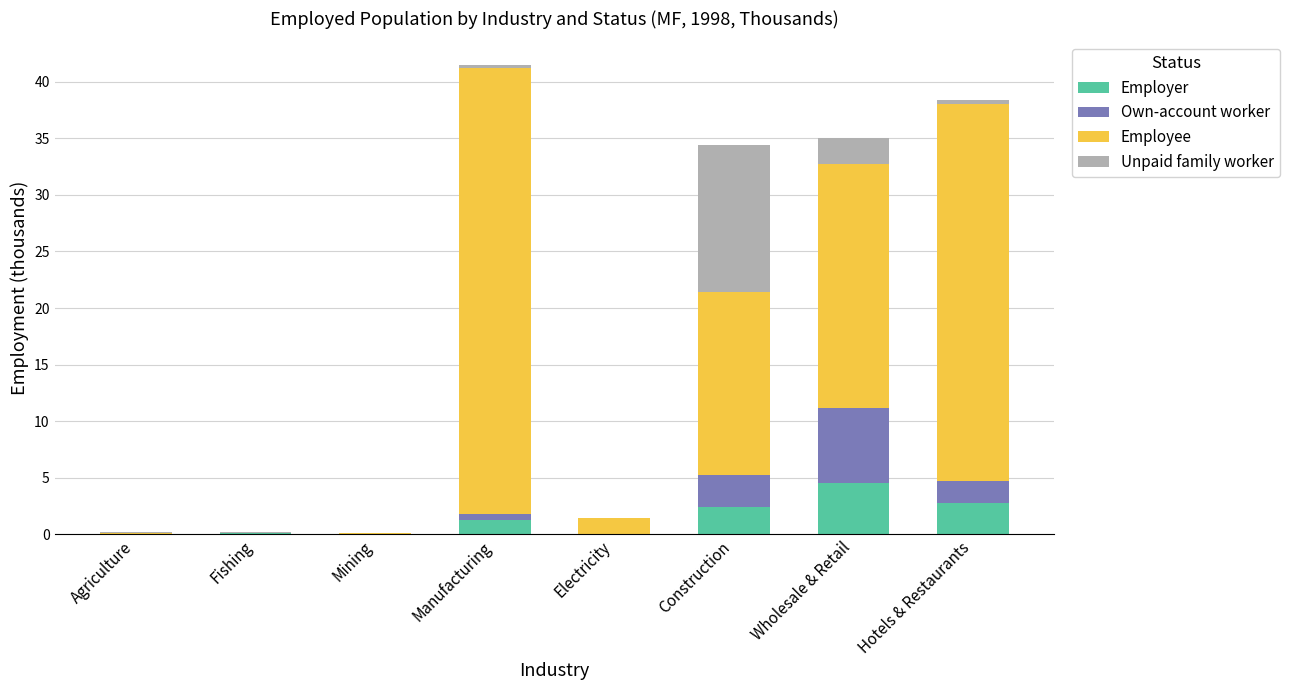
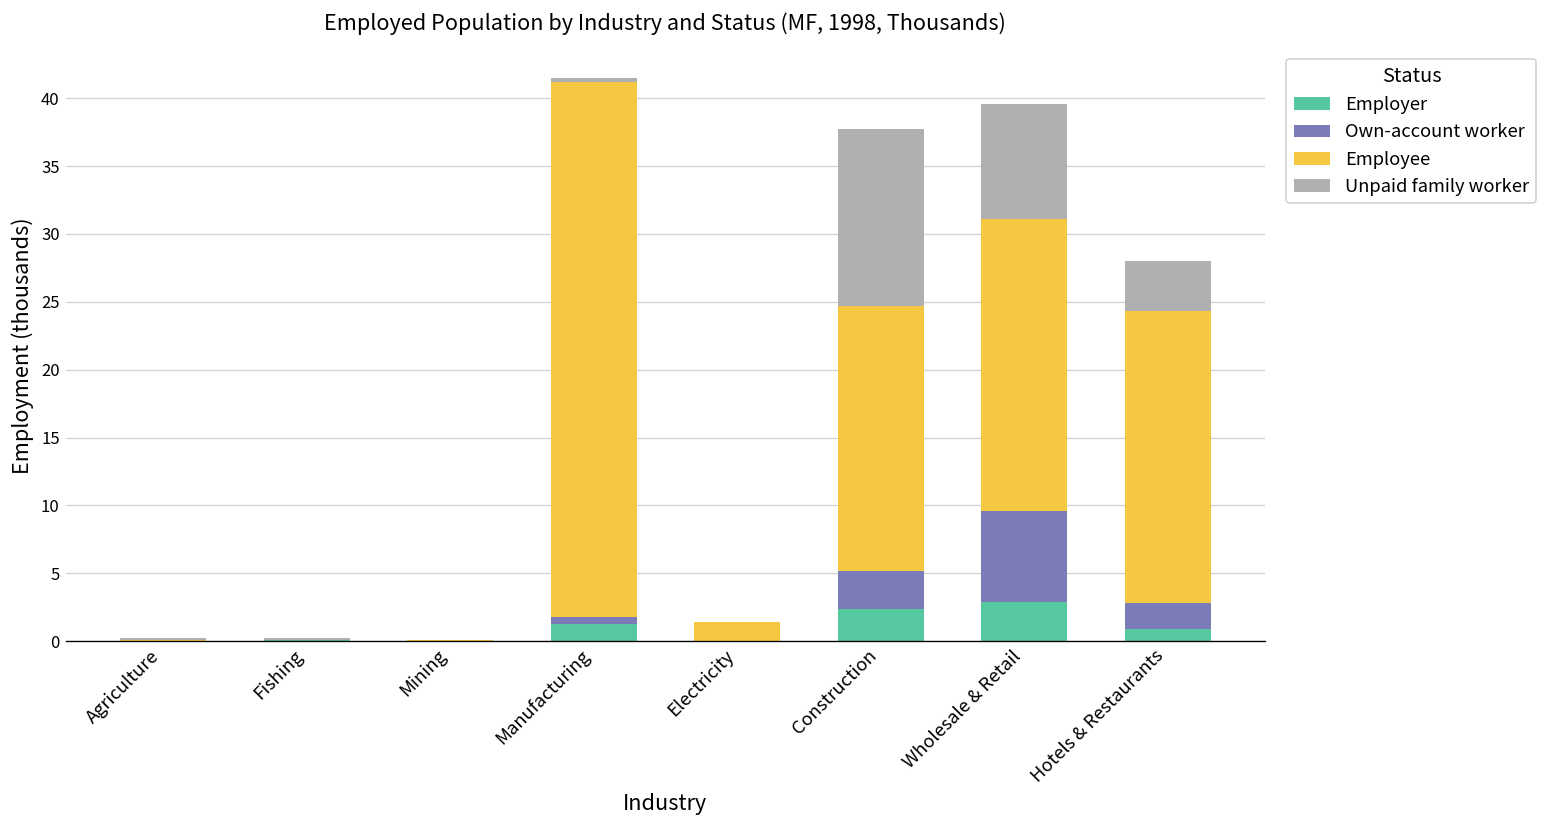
Employee, Construction: 16.2 -> 19.5
Employer, Wholesale & Retail: 4.5 -> 2.9
Unpaid family worker, Wholesale & Retail: 2.3 -> 8.5
Employer, Hotels & Restaurants: 2.8 -> 0.9
Employee, Hotels & Restaurants: 33.3 -> 21.5
Unpaid family worker, Hotels & Restaurants: 0.4 -> 3.7
